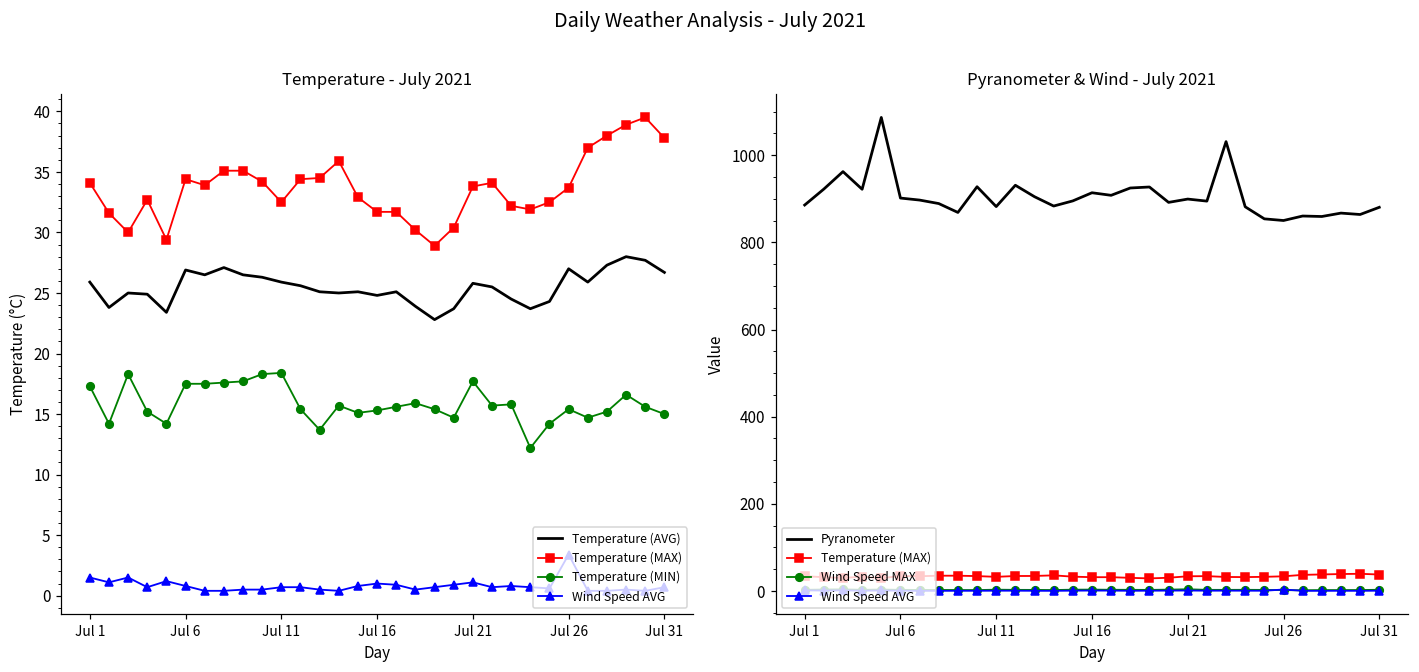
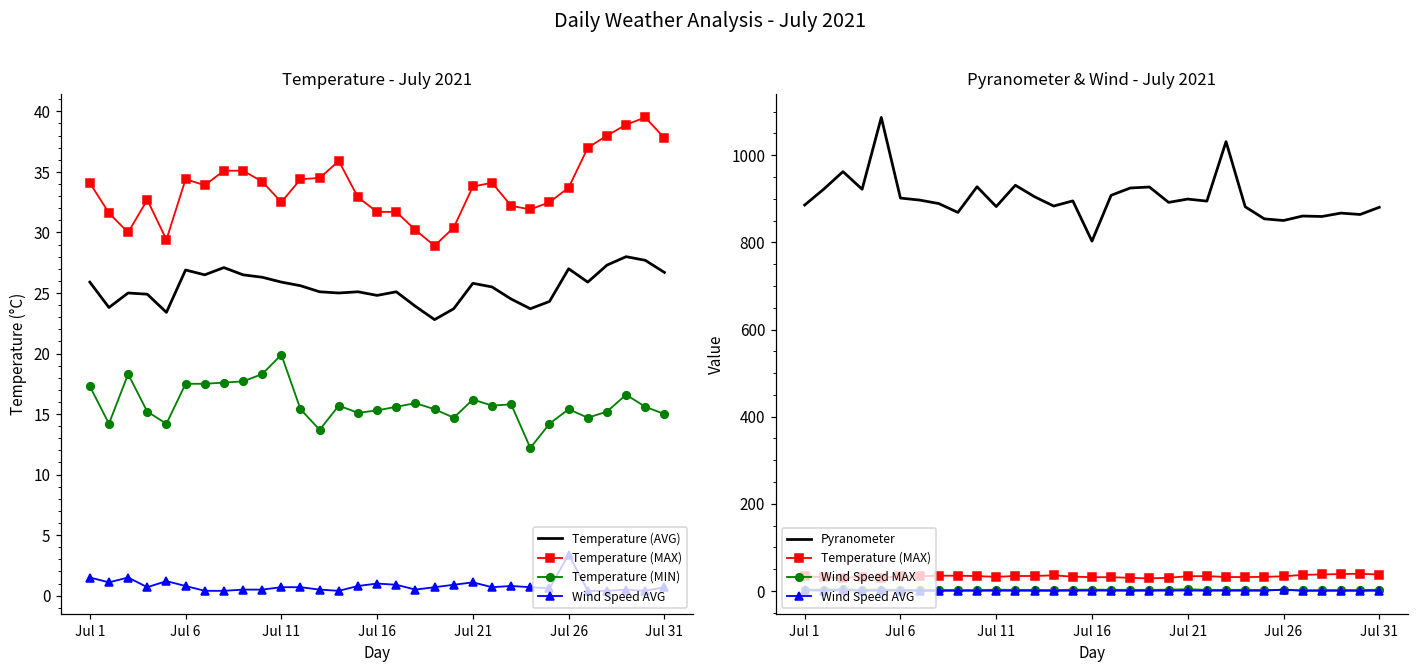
Temperature - July 2021, Temperature (MIN), Jul 11: 18.4 -> 19.9
Temperature - July 2021, Temperature (MIN), Jul 21: 17.7 -> 16.2
Pyranometer & Wind - July 2021, Pyranometer, Jul 16: 910 -> 800
